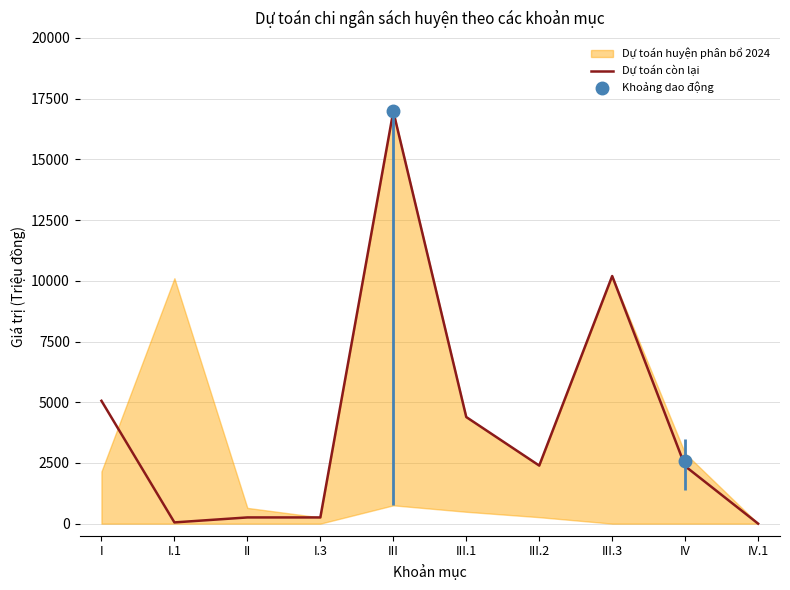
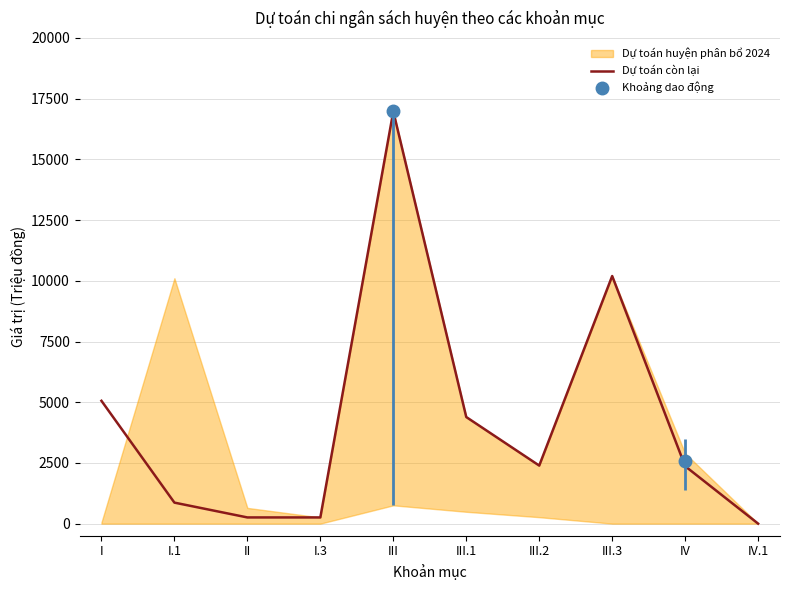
Dự toán huyện phân bổ 2024, I: 2100 -> 100
Dự toán còn lại, I.1: 100 -> 900
